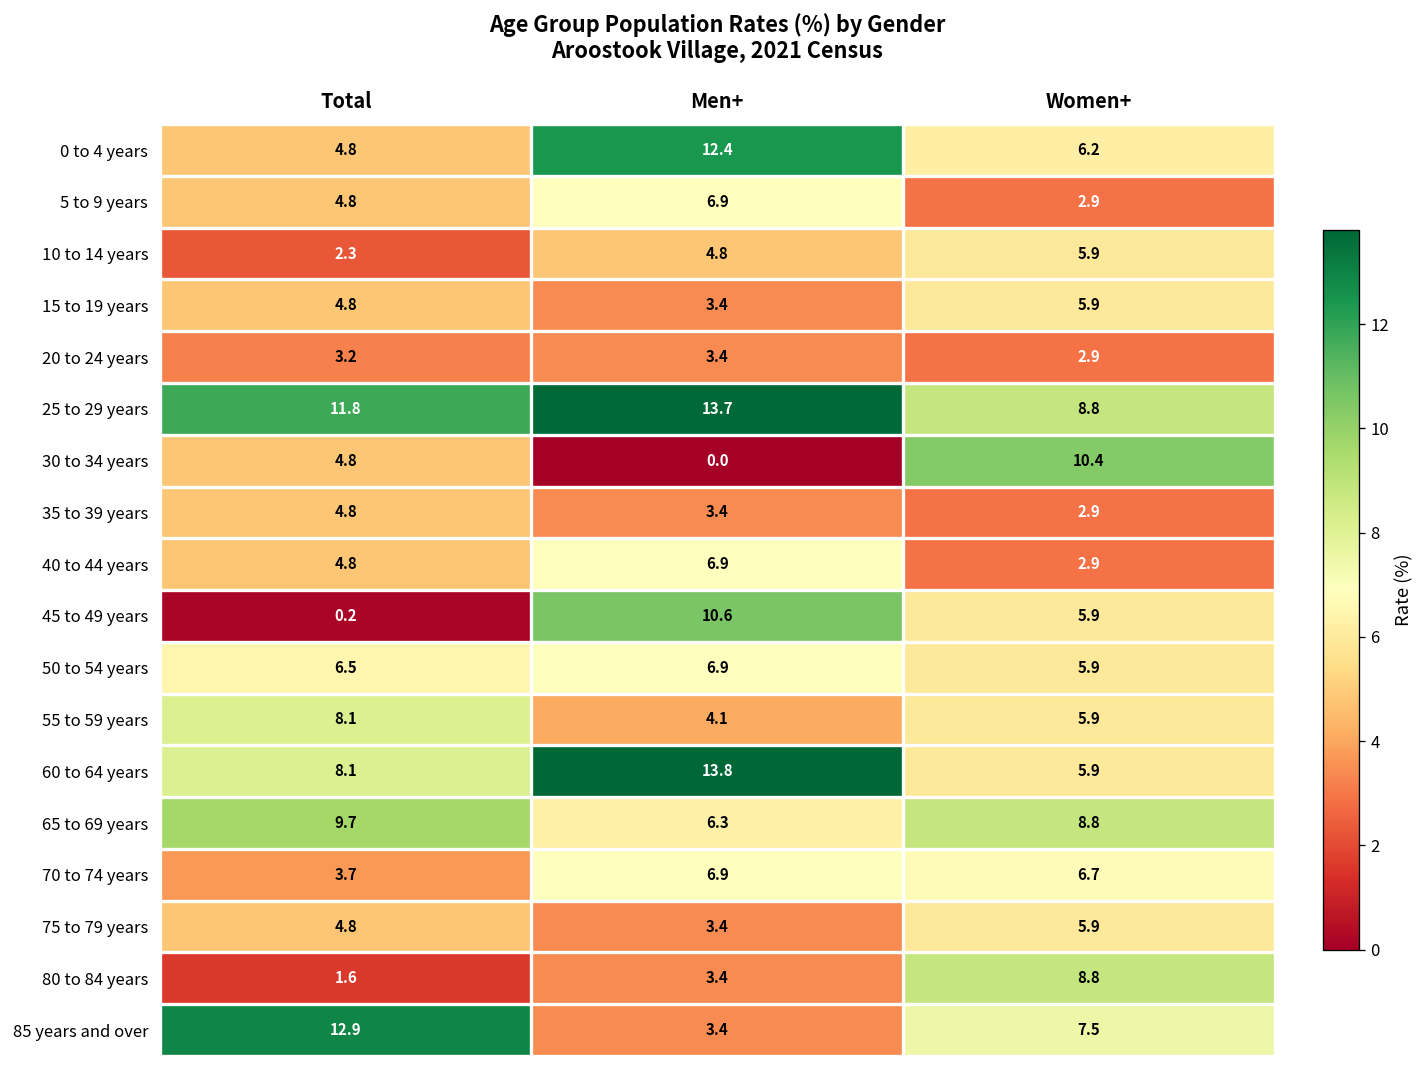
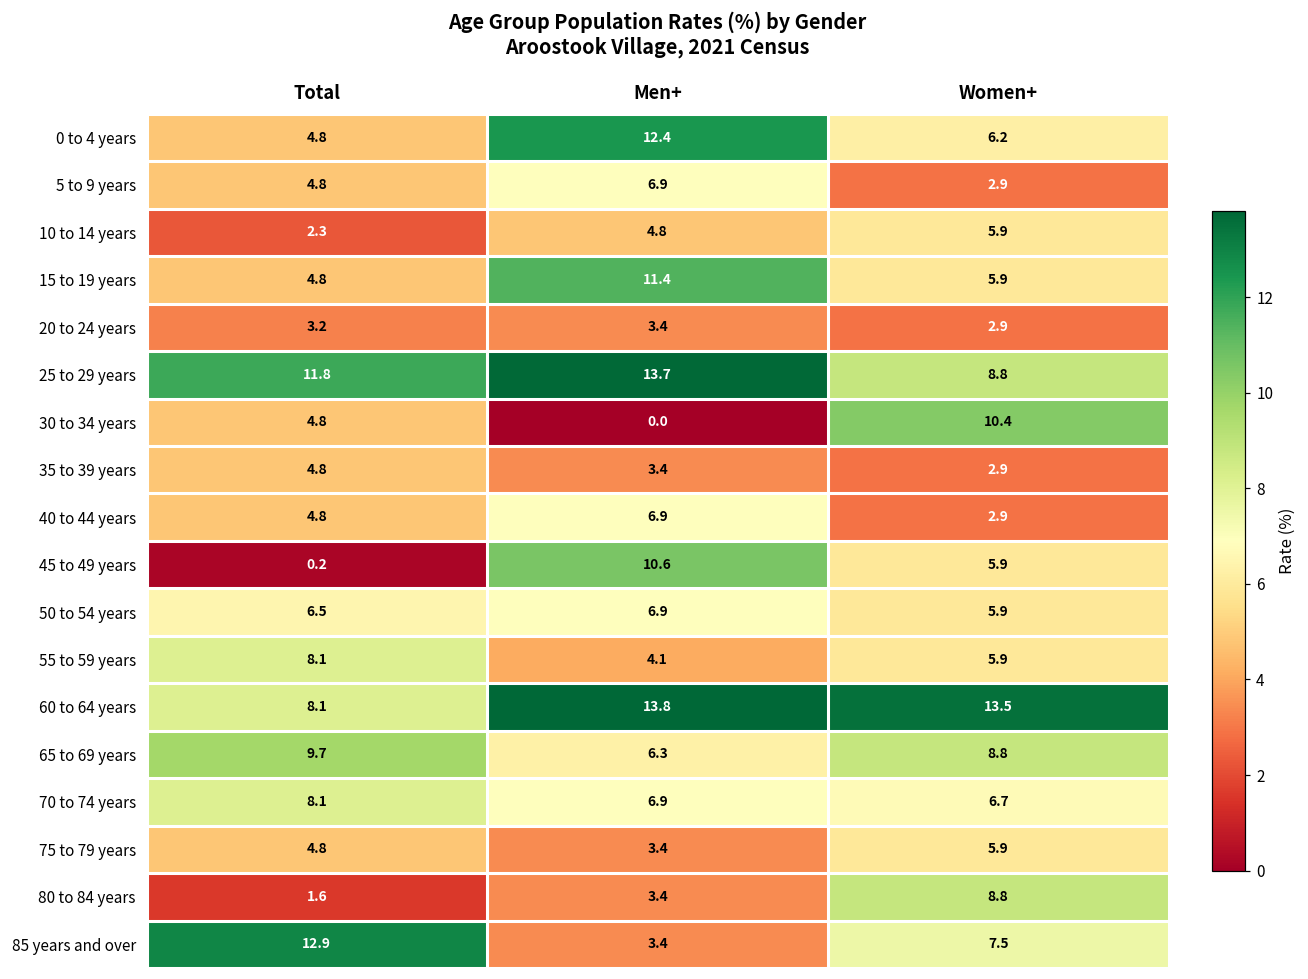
15 to 19 years, Men+: 3.4 -> 11.4
60 to 64 years, Women+: 5.9 -> 13.5
70 to 74 years, Total: 3.7 -> 8.1
